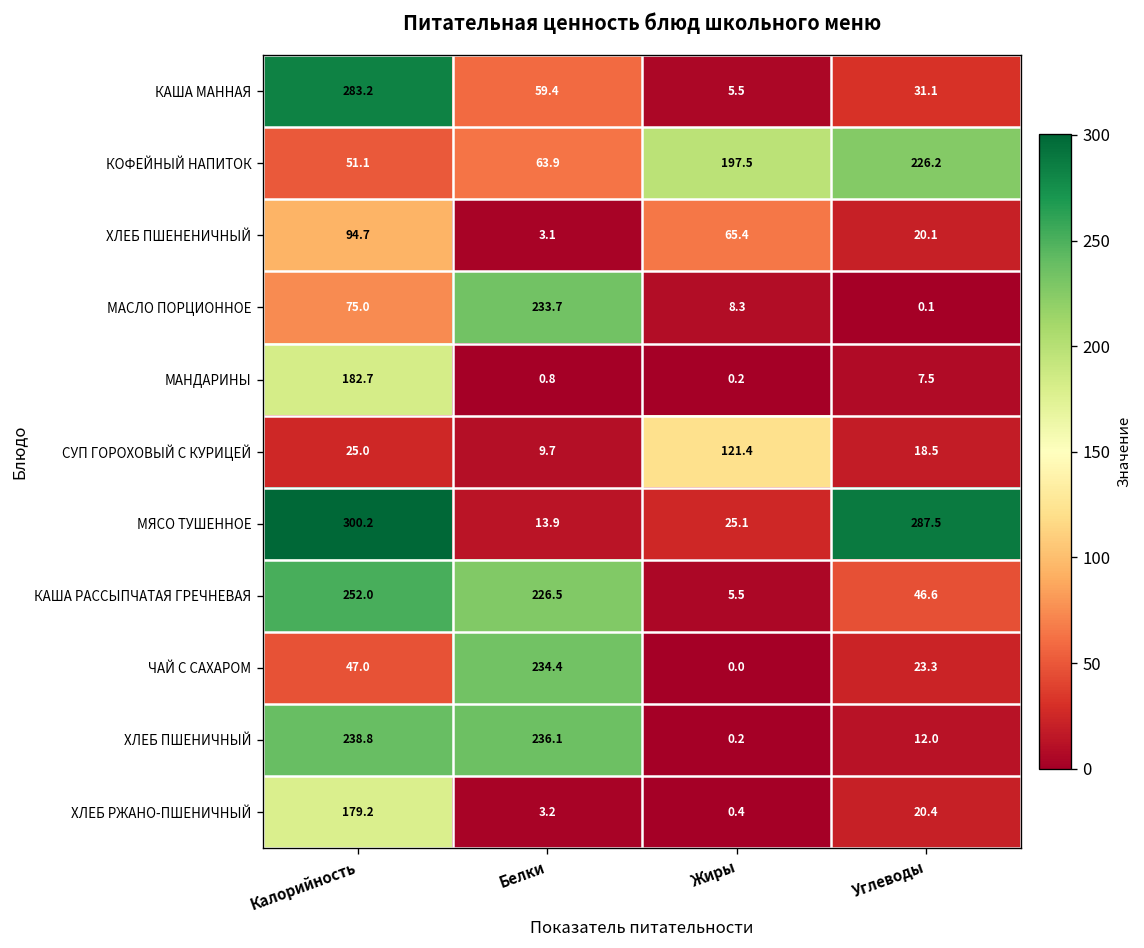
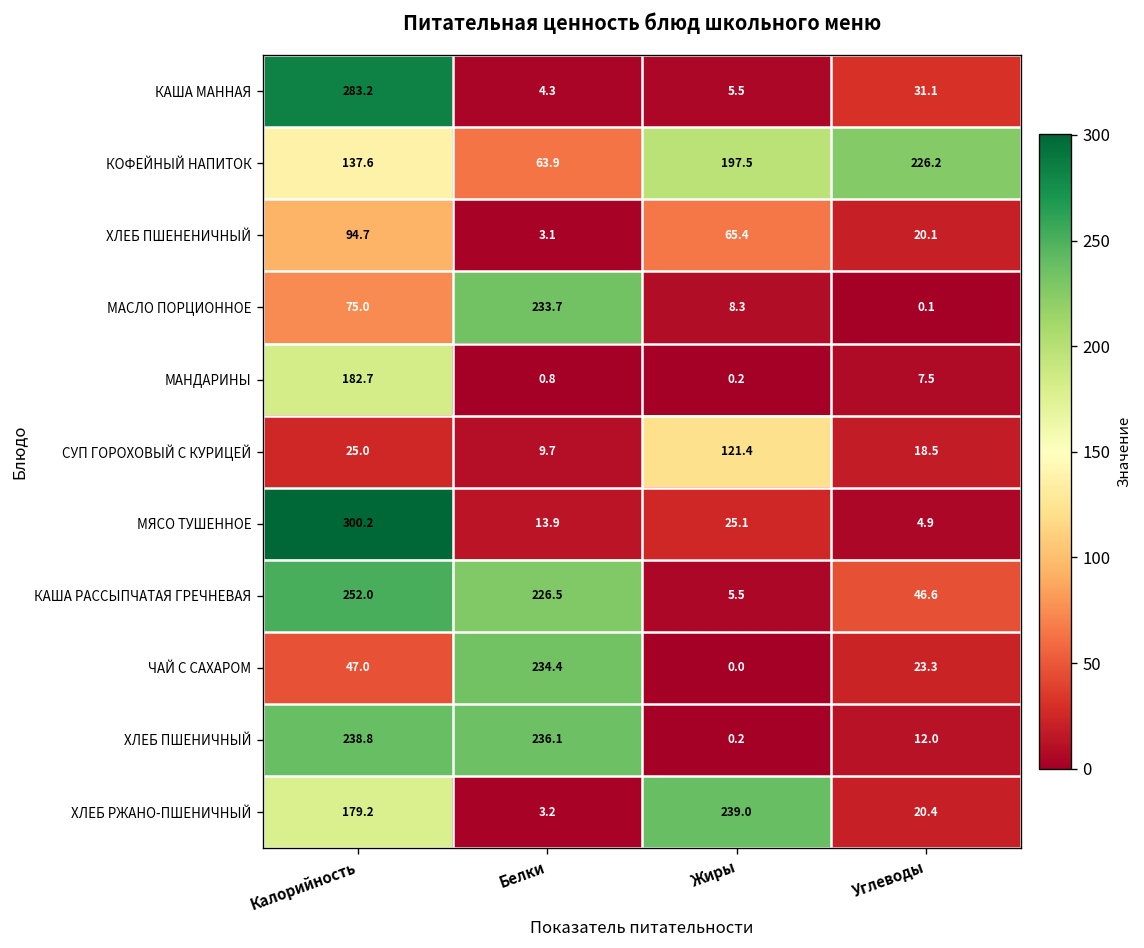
КАША МАННАЯ, Белки: 59.4 -> 4.3
КОФЕЙНЫЙ НАПИТОК, Калорийность: 51.1 -> 137.6
МЯСО ТУШЕННОЕ, Углеводы: 287.5 -> 4.9
ХЛЕБ РЖАНО-ПШЕНИЧНЫЙ, Жиры: 0.4 -> 239.0
